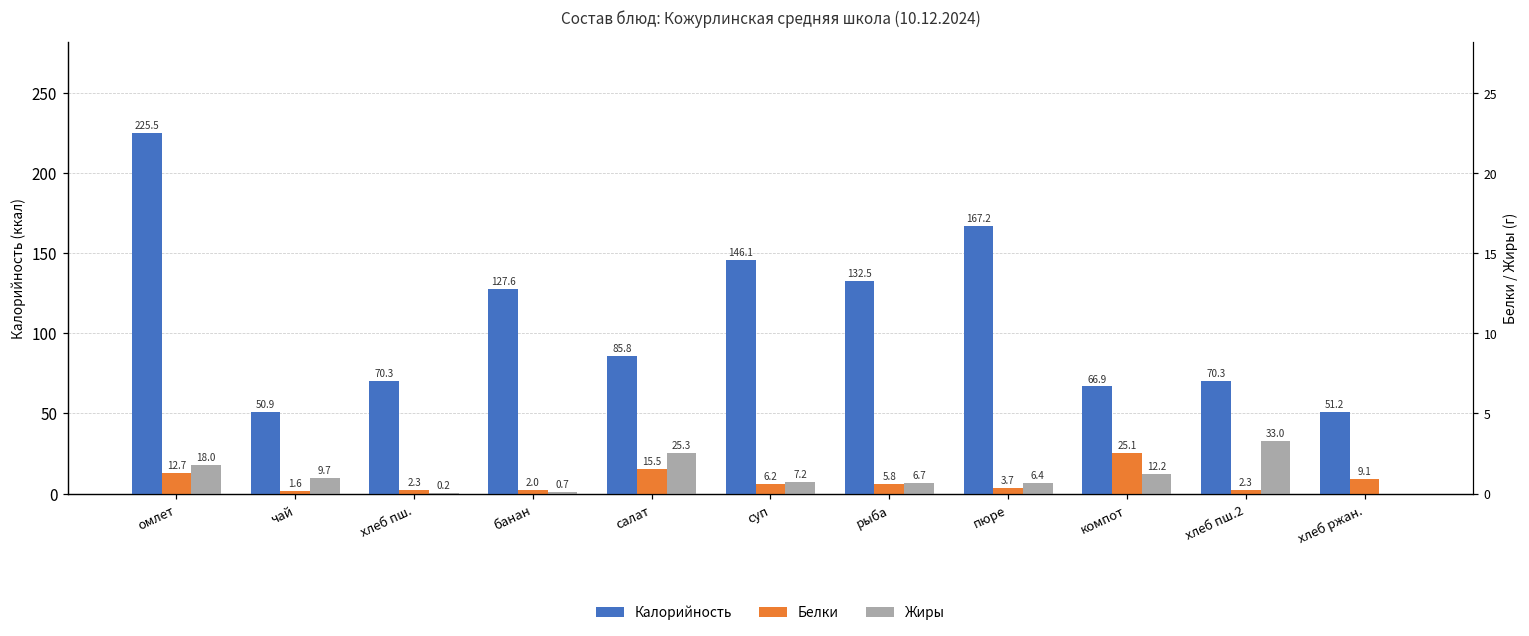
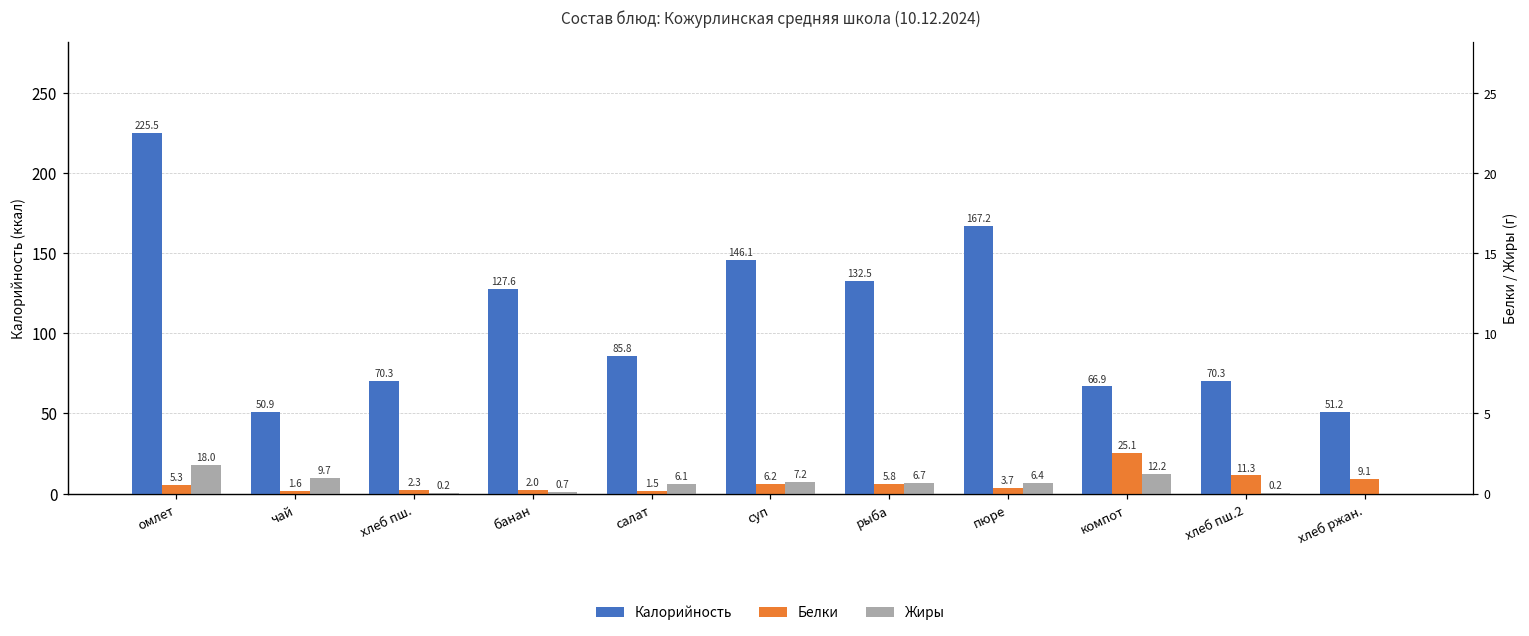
Белки, омлет: 12.7 -> 5.3
Белки, салат: 15.5 -> 1.5
Жиры, салат: 25.3 -> 6.1
Белки, хлеб пш.2: 2.3 -> 11.3
Жиры, хлеб пш.2: 33.0 -> 0.2
